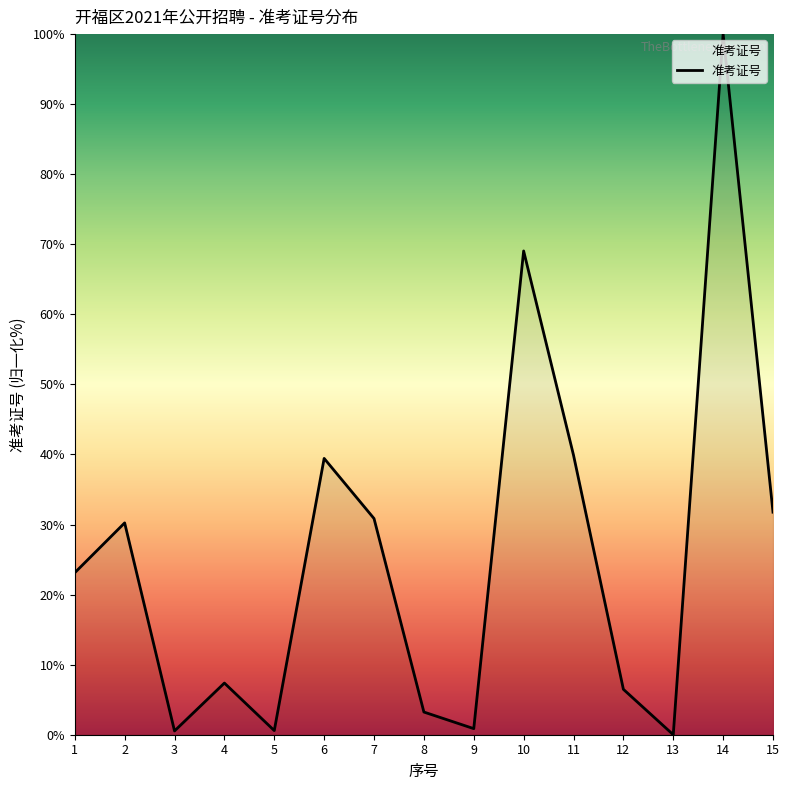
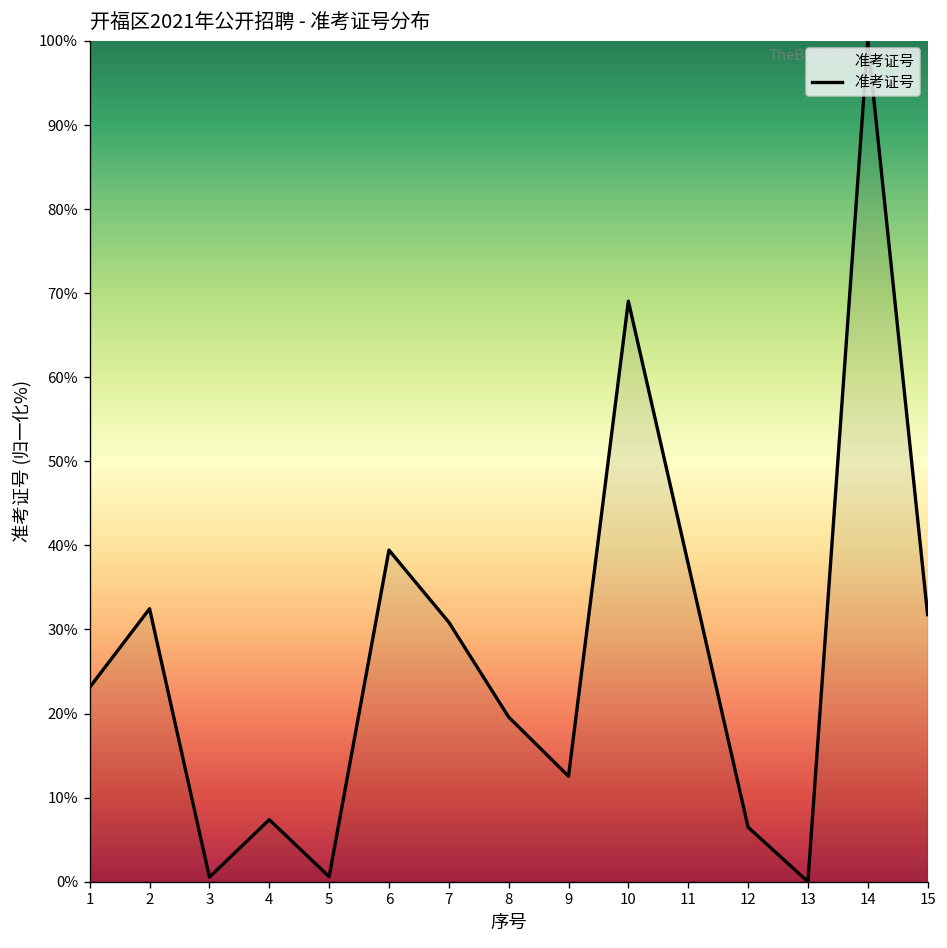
2: 30% -> 32%
8: 3% -> 20%
9: 1% -> 13%
11: 40% -> 38%
